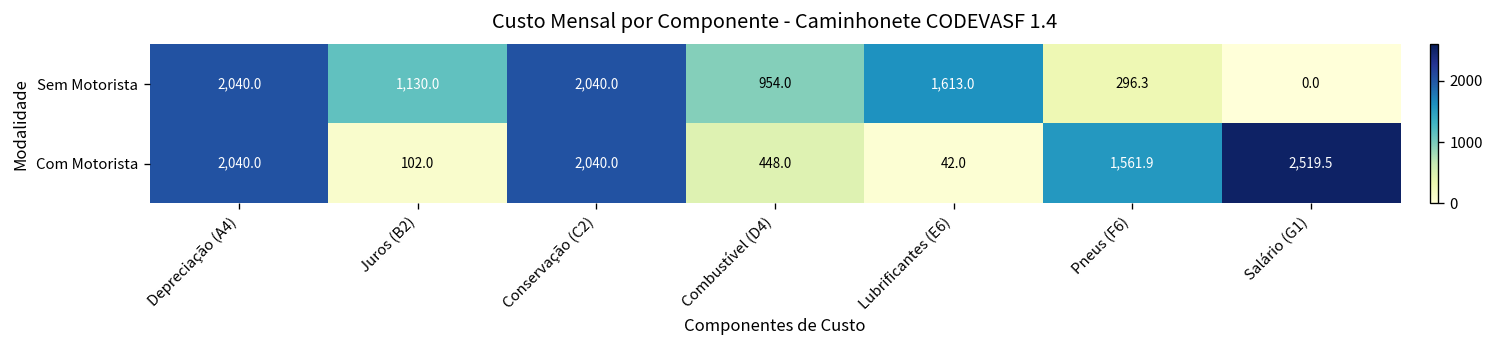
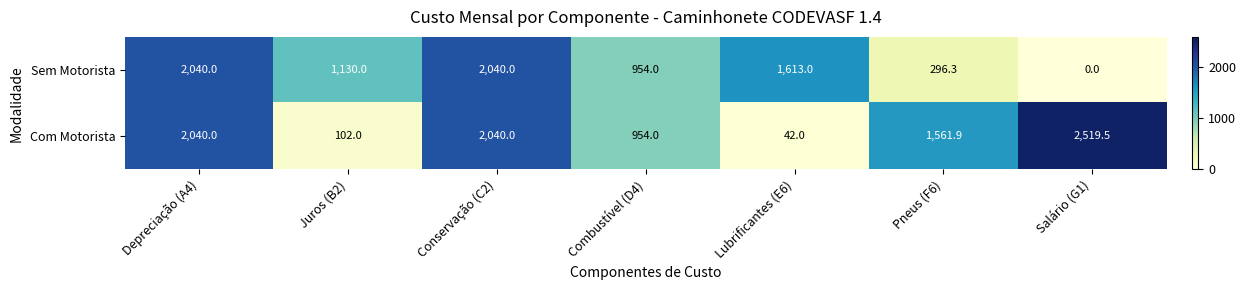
Com Motorista, Combustível (D4): 448.0 -> 954.0
